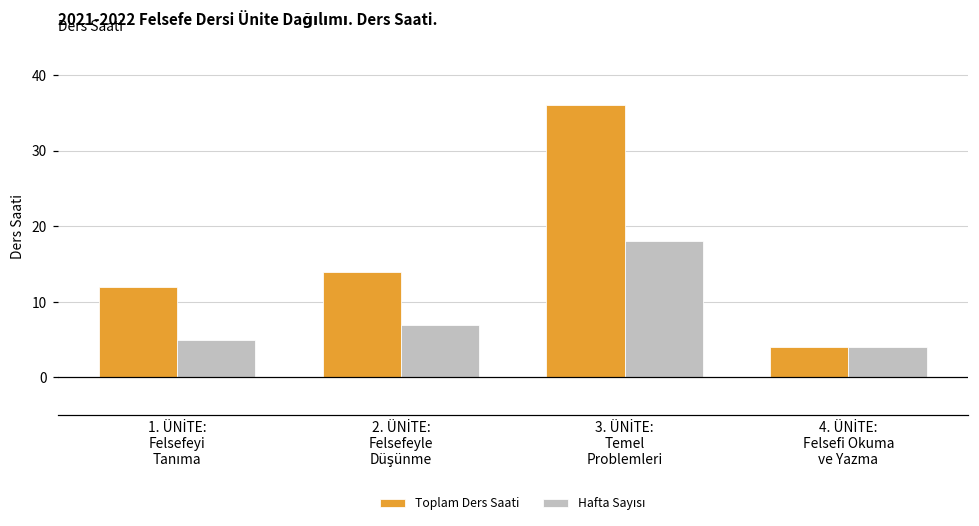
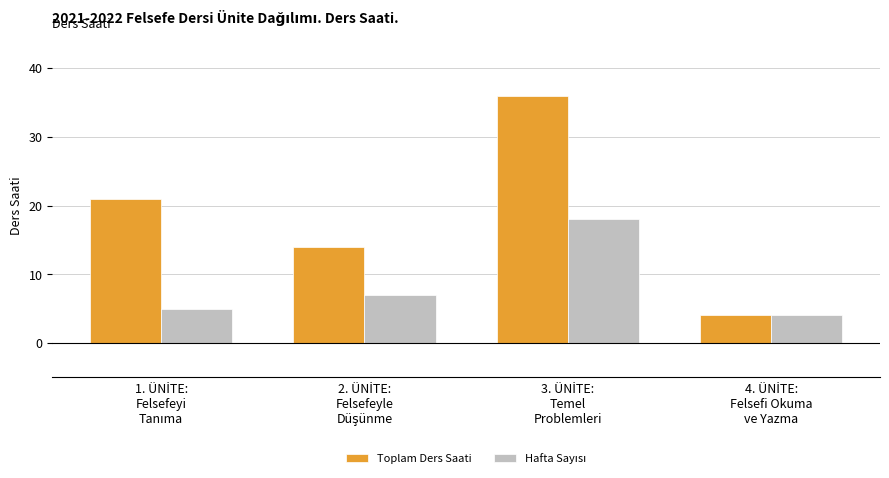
Toplam Ders Saati, 1. ÜNİTE: Felsefeyi Tanıma: 12 -> 21
